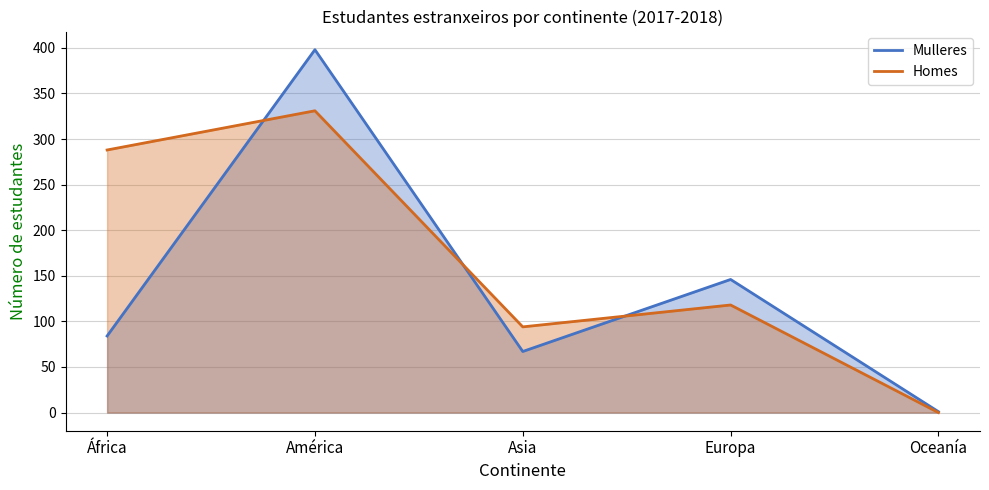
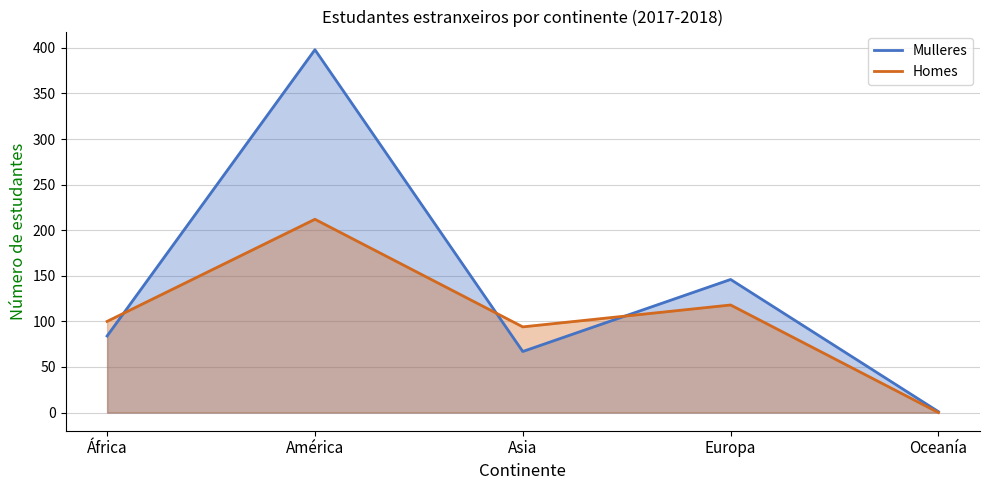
Homes, África: 290 -> 100
Homes, América: 330 -> 210
